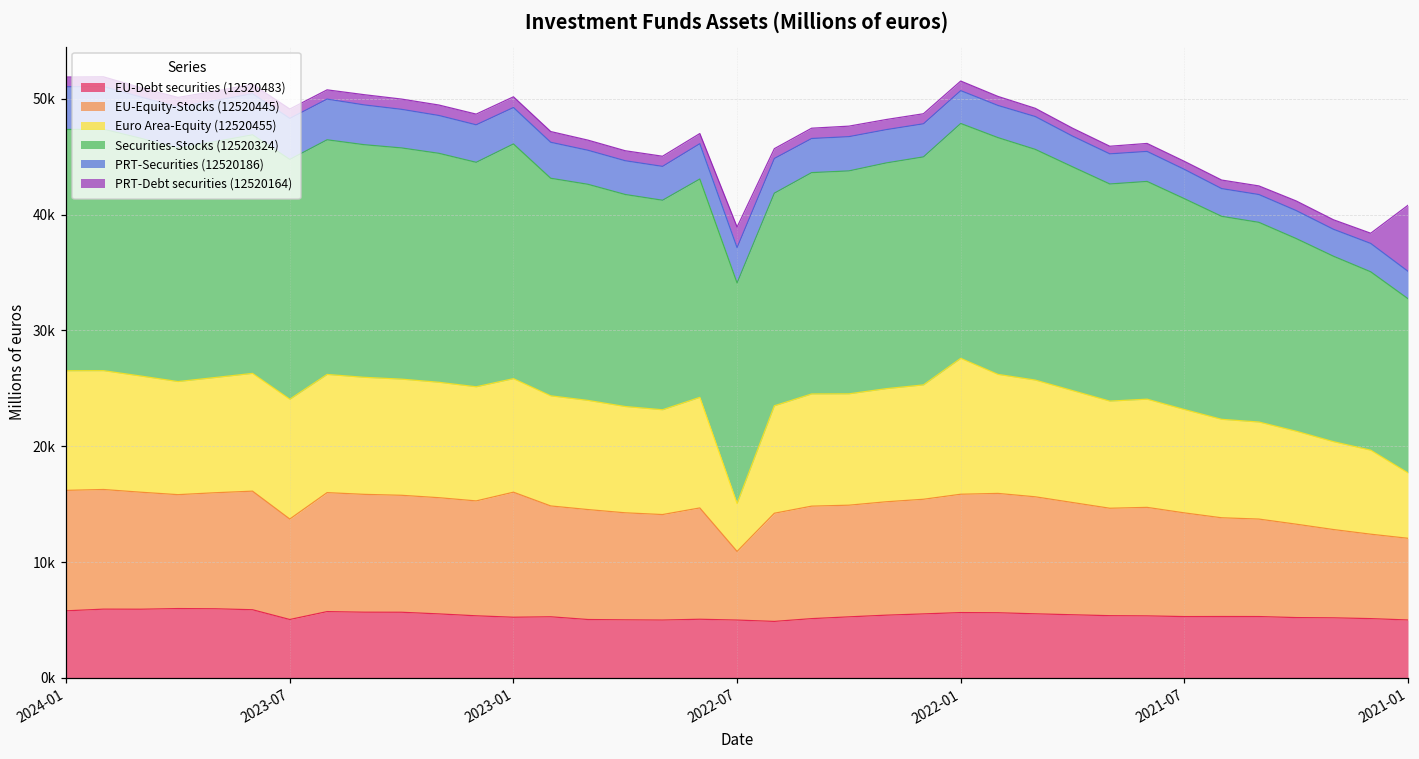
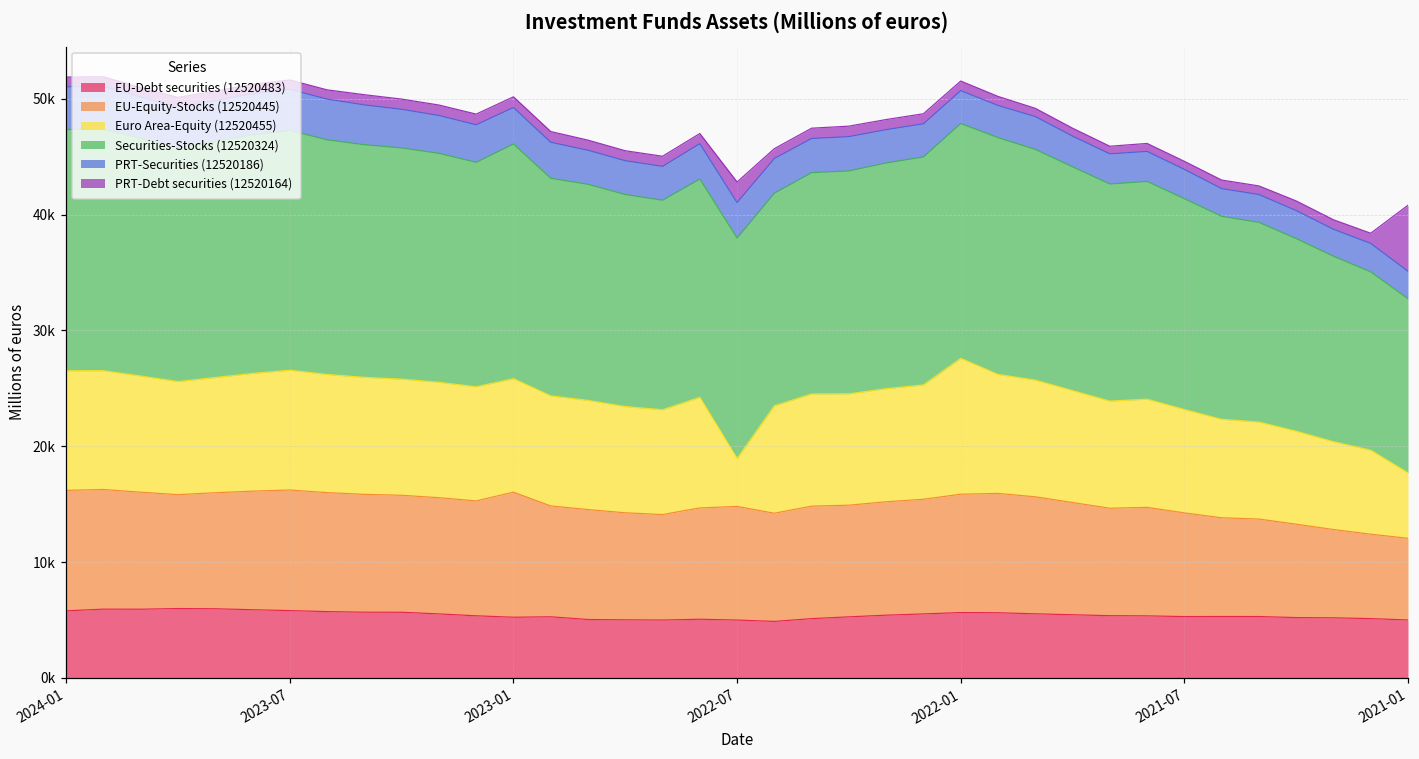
EU-Debt securities (12520483), 2023-07: 5000 -> 5800
EU-Equity-Stocks (12520445), 2023-07: 8700 -> 10400
EU-Equity-Stocks (12520445), 2022-07: 5900 -> 9800
